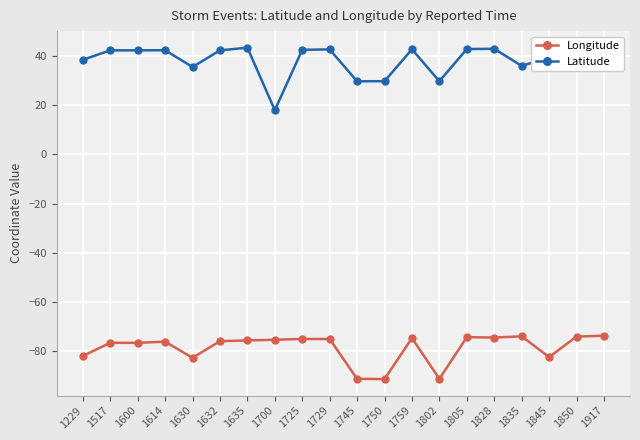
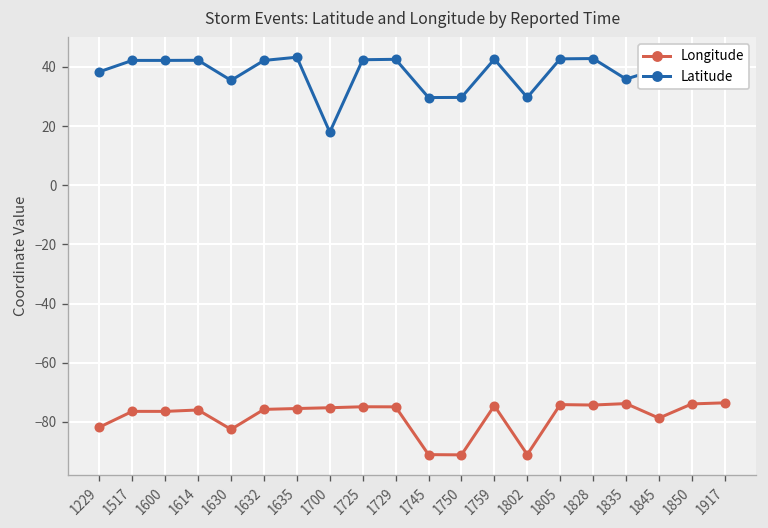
Longitude, 1845: -82 -> -79
